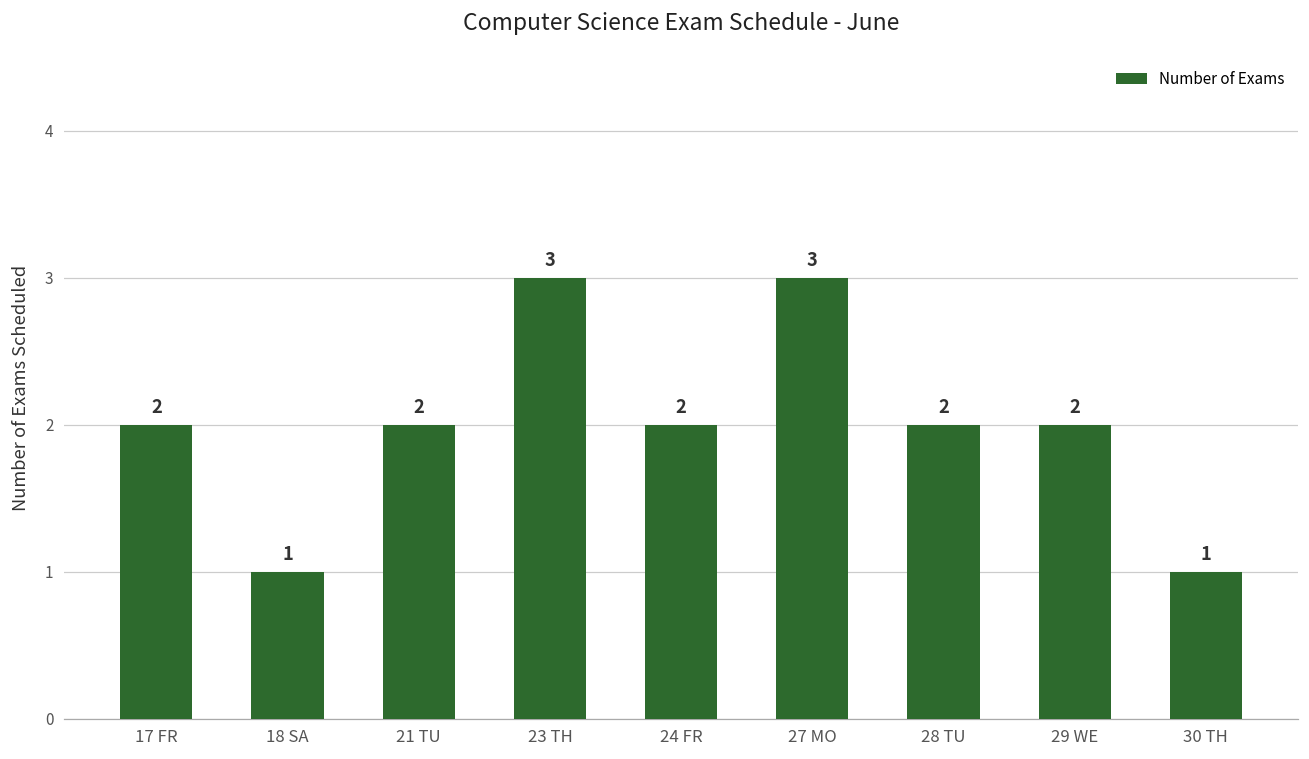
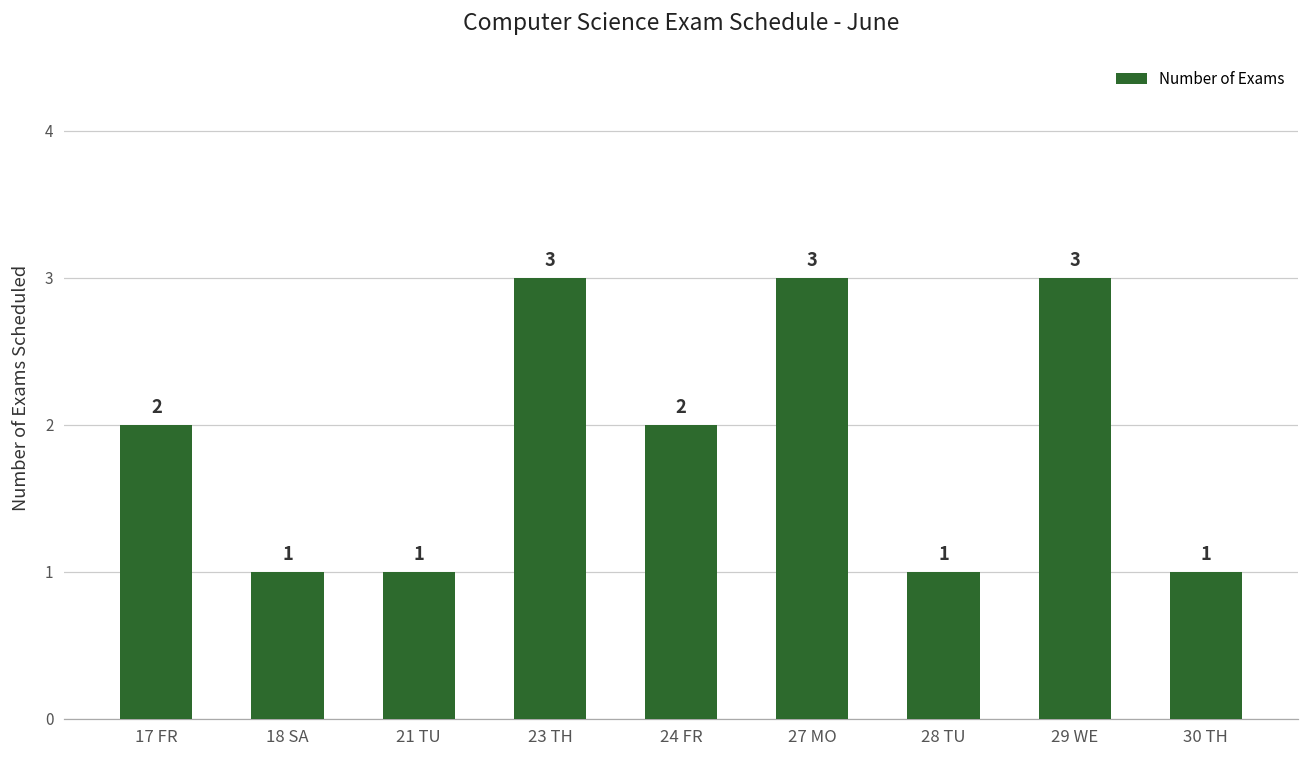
21 TU: 2 -> 1
28 TU: 2 -> 1
29 WE: 2 -> 3
